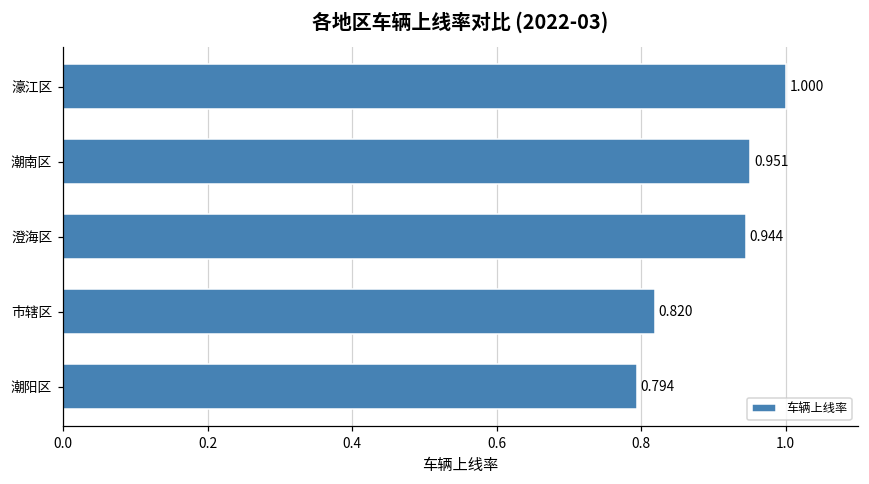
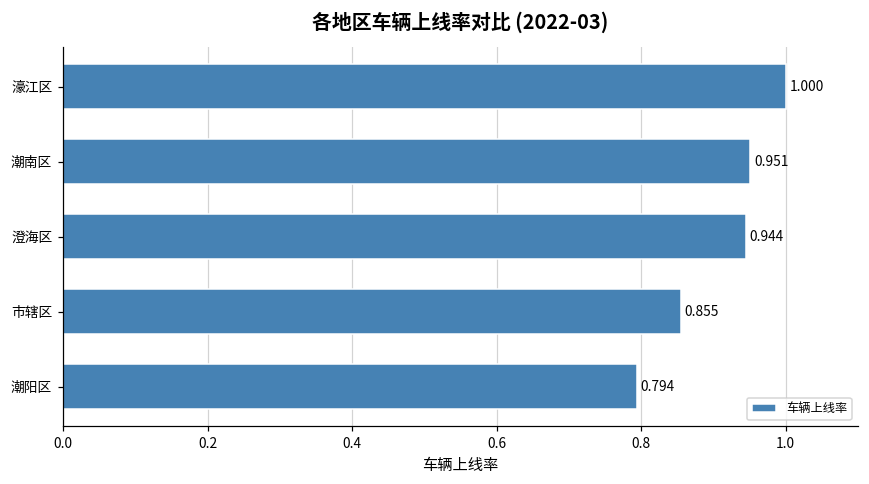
市辖区: 0.820 -> 0.855
